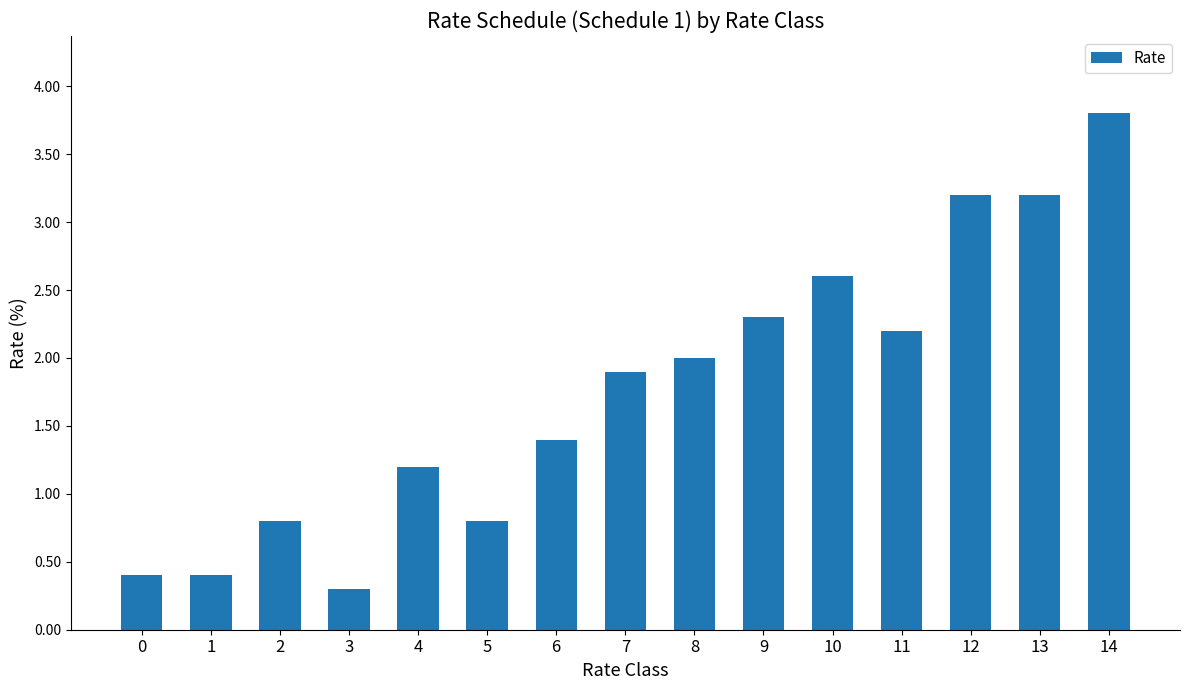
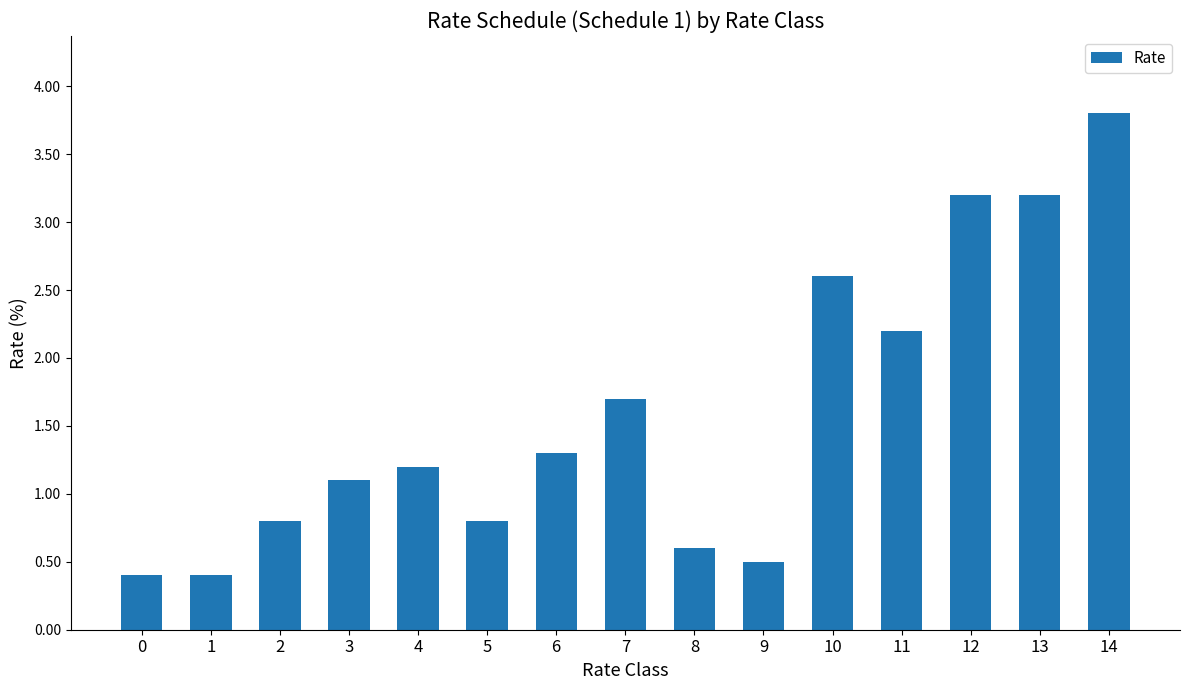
3: 0.3 -> 1.1
6: 1.4 -> 1.3
7: 1.9 -> 1.7
8: 2.0 -> 0.6
9: 2.3 -> 0.5
